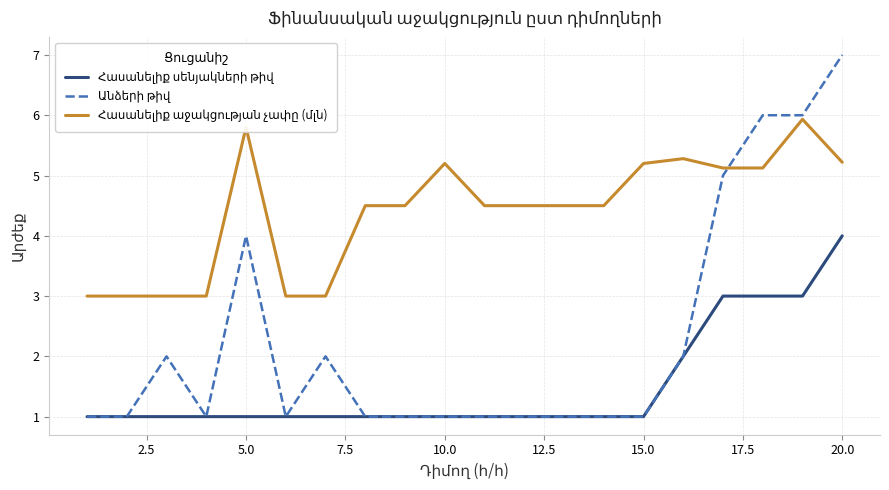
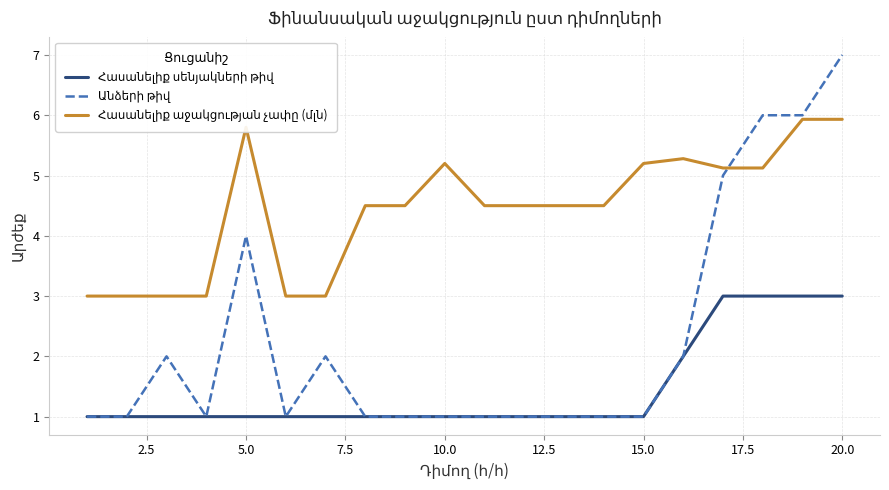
Հասանելիք սենյակների թիվ, 20.0: 4 -> 3
Հասանելիք աջակցության չափը (մլն), 20.0: 5.2 -> 5.9
